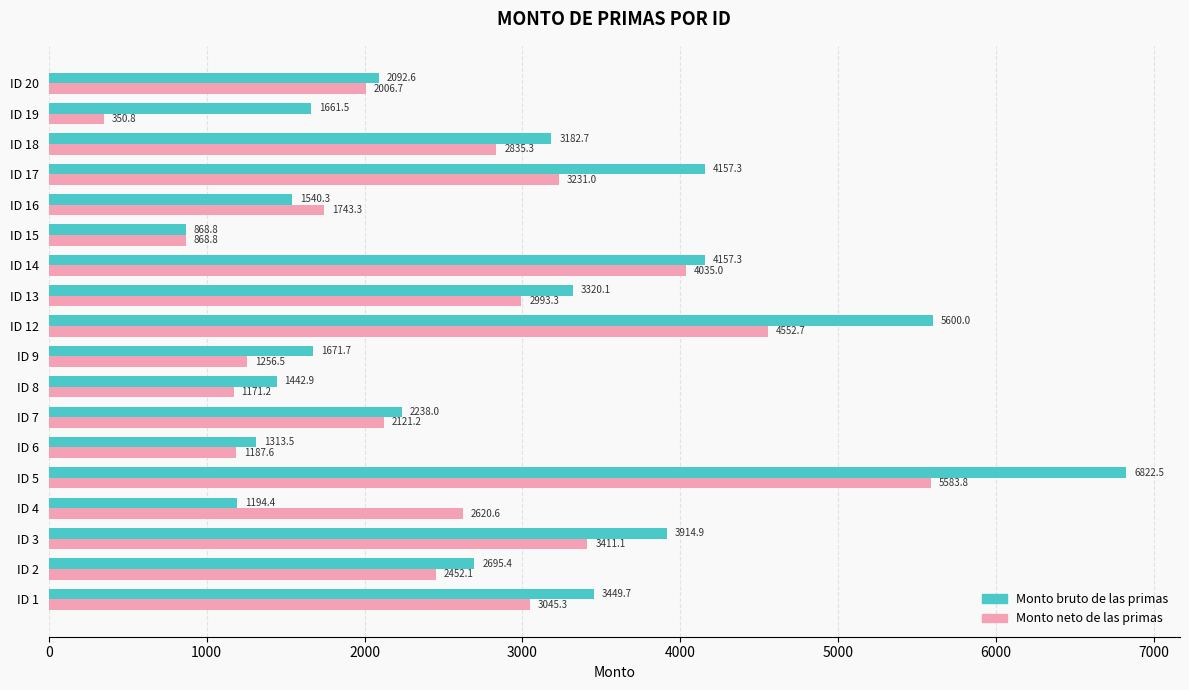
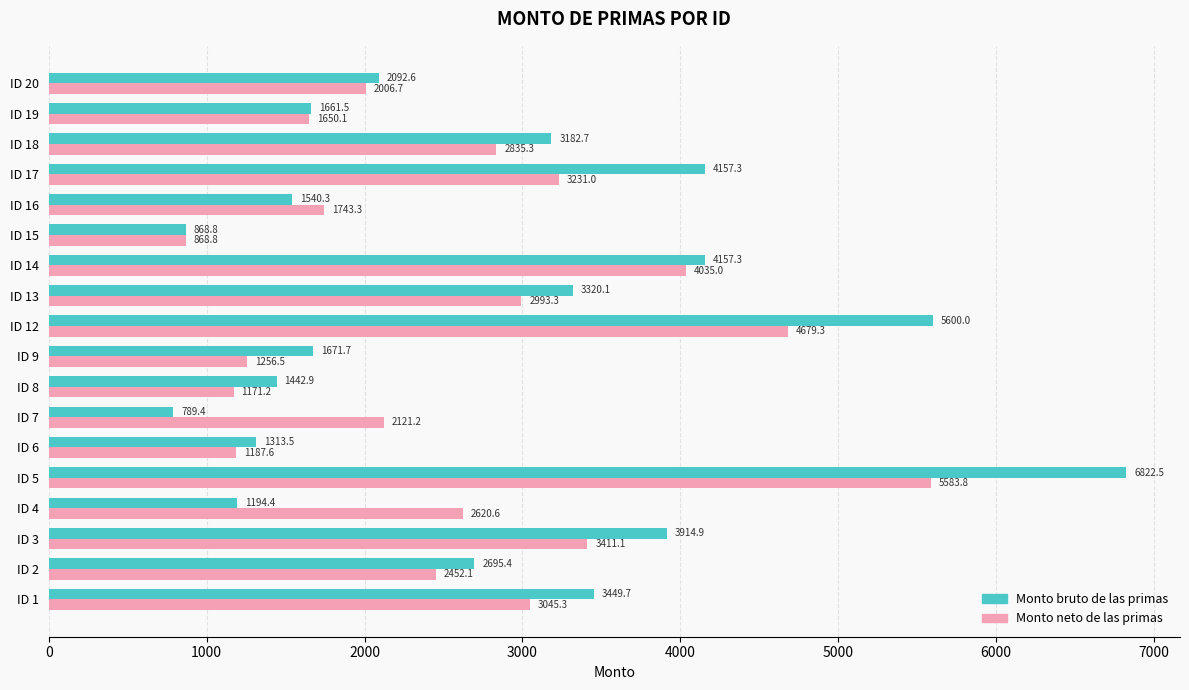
Monto neto de las primas, ID 19: 350.8 -> 1650.1
Monto neto de las primas, ID 12: 4552.7 -> 4679.3
Monto bruto de las primas, ID 7: 2238.0 -> 789.4
